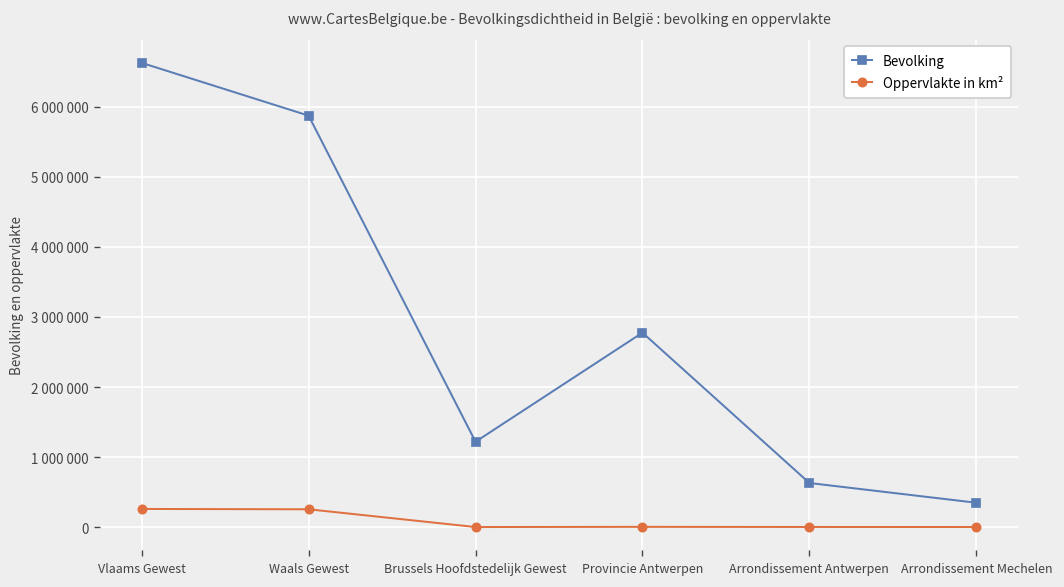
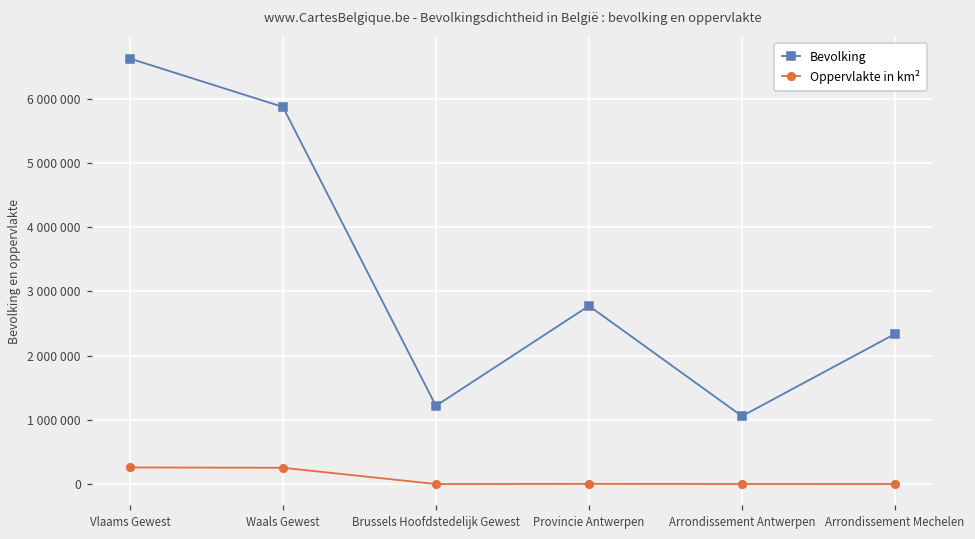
Bevolking, Arrondissement Antwerpen: 600000 -> 1100000
Bevolking, Arrondissement Mechelen: 300000 -> 2300000
